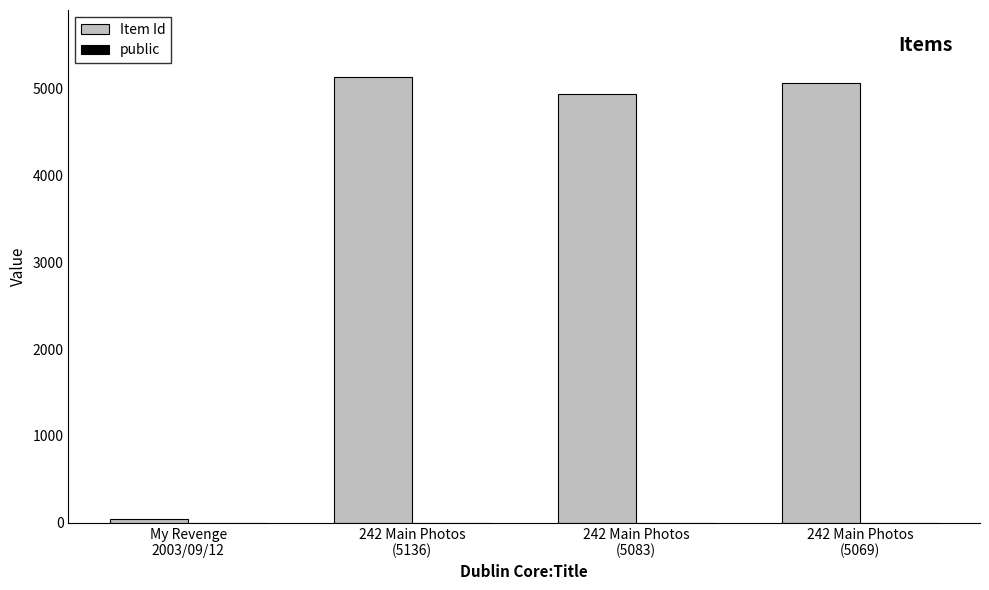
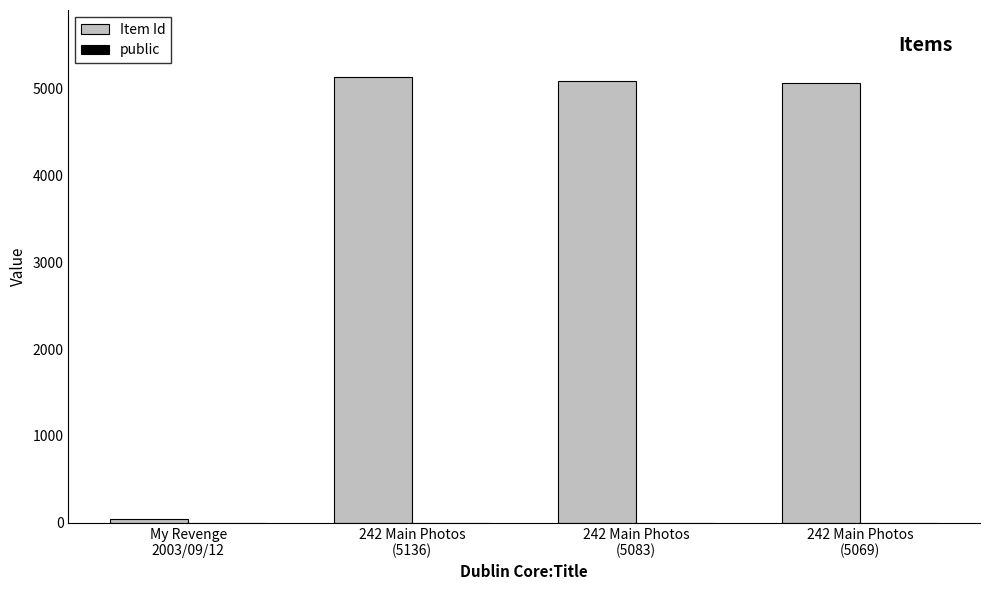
Item Id, 242 Main Photos (5083): 4900 -> 5100
